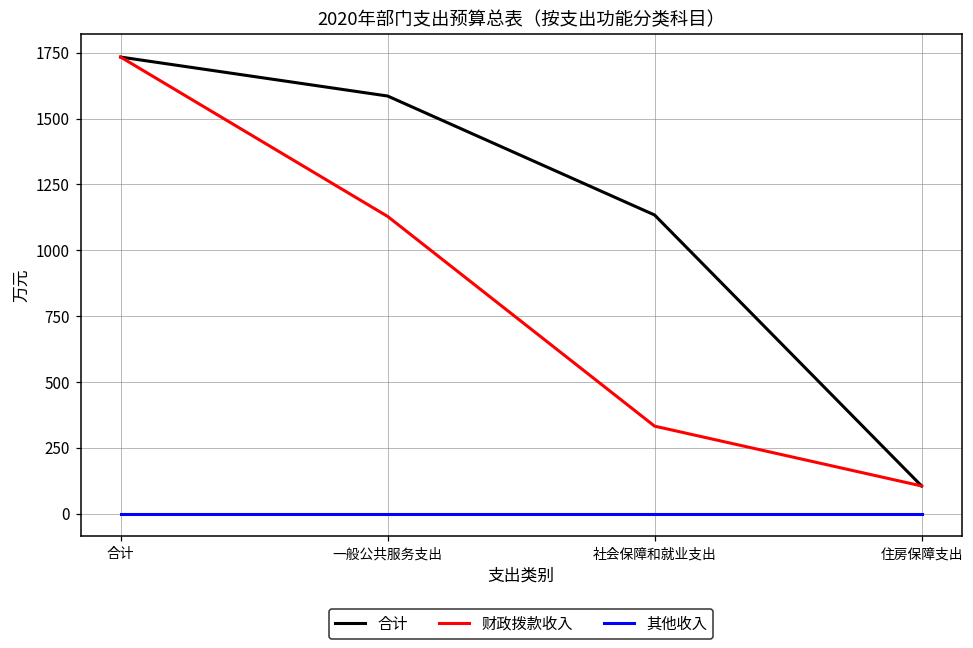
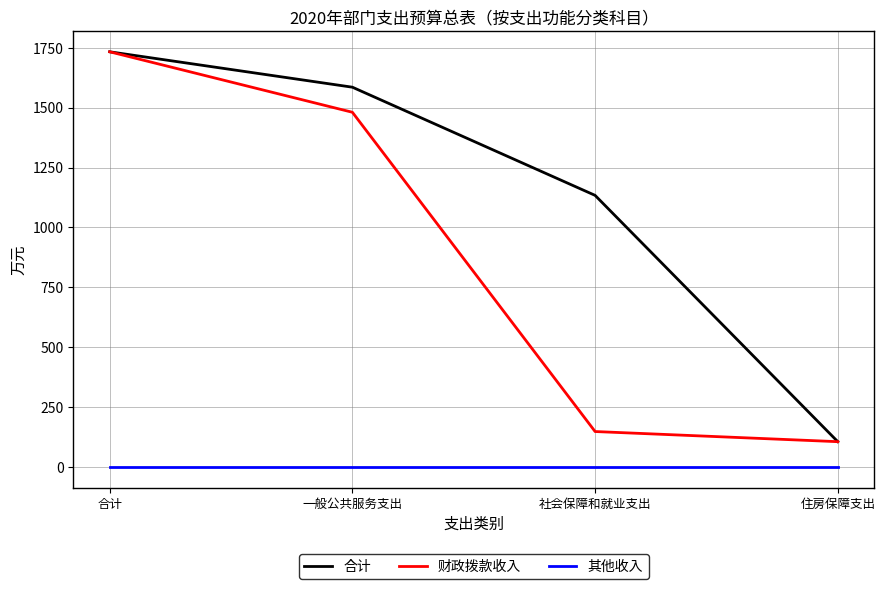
财政拨款收入, 一般公共服务支出: 1130 -> 1480
财政拨款收入, 社会保障和就业支出: 330 -> 150
